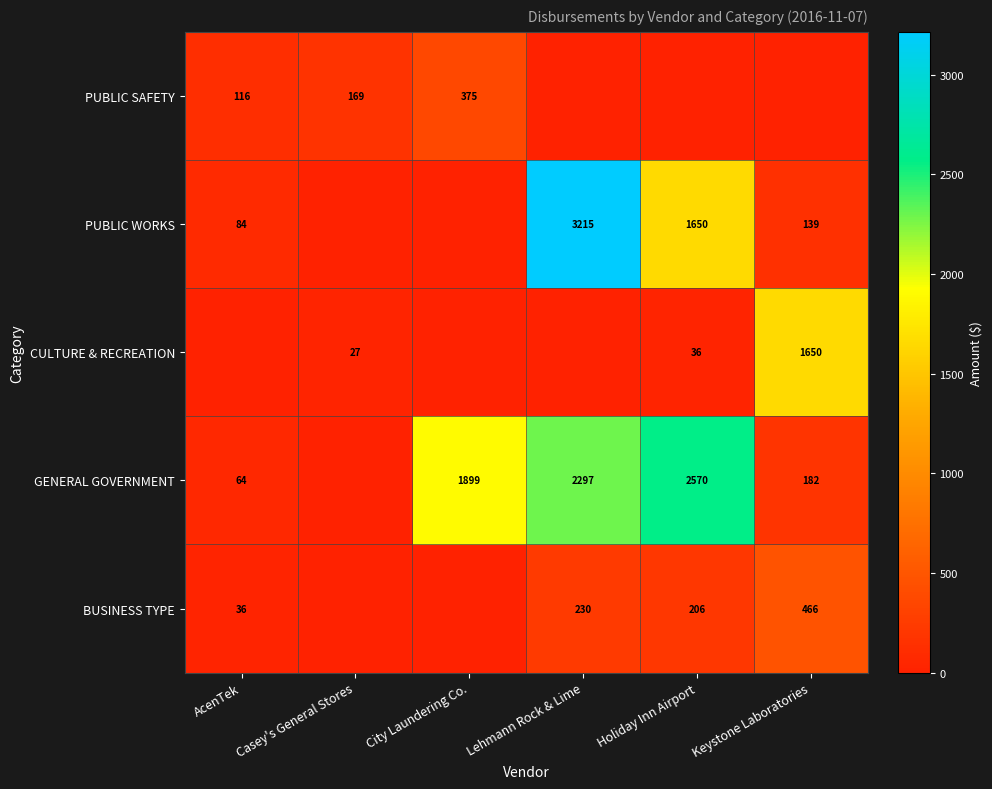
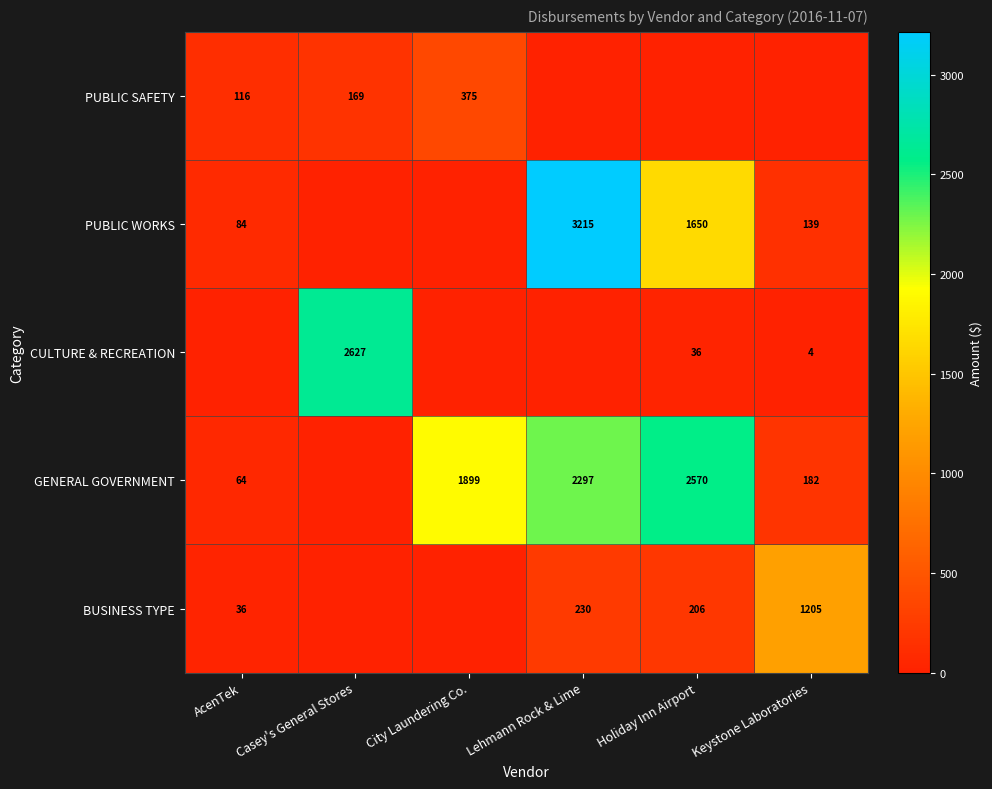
CULTURE & RECREATION, Casey's General Stores: 27 -> 2627
CULTURE & RECREATION, Keystone Laboratories: 1650 -> 4
BUSINESS TYPE, Keystone Laboratories: 466 -> 1205
